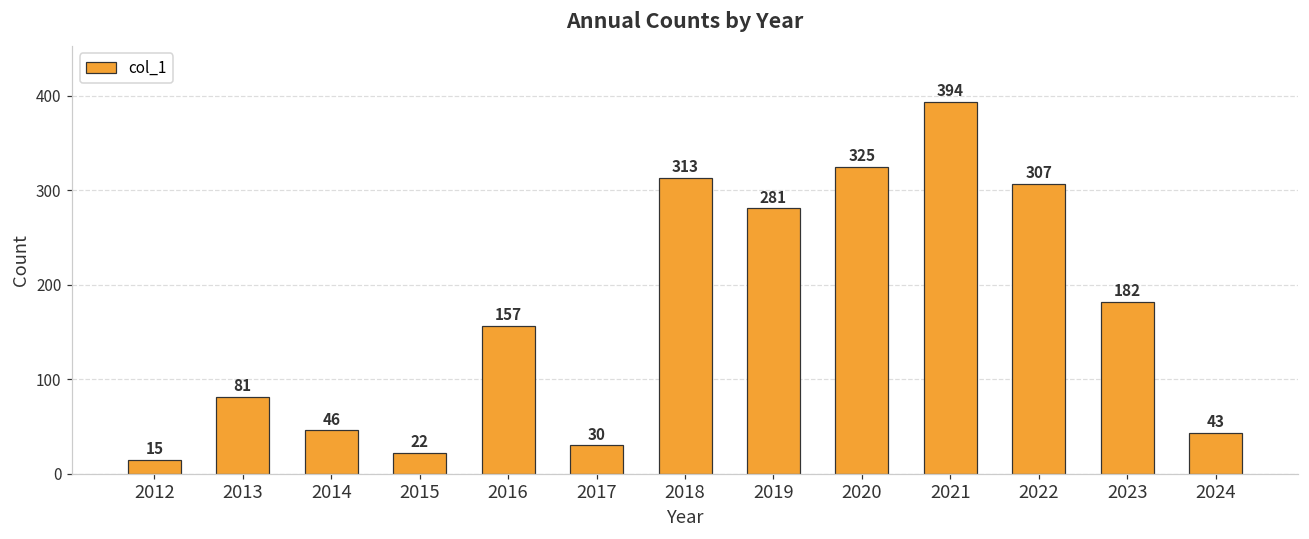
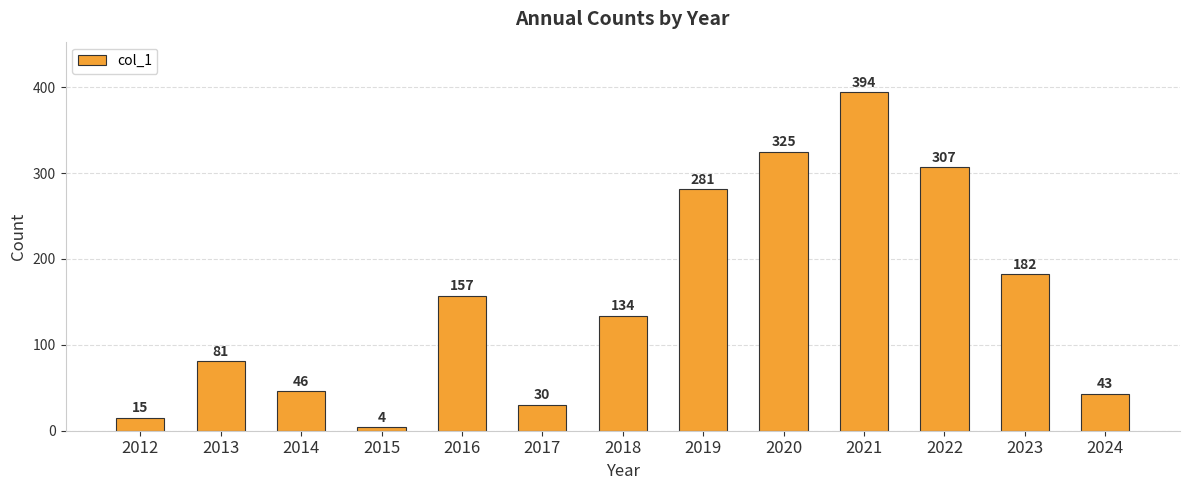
2015: 22 -> 4
2018: 313 -> 134
